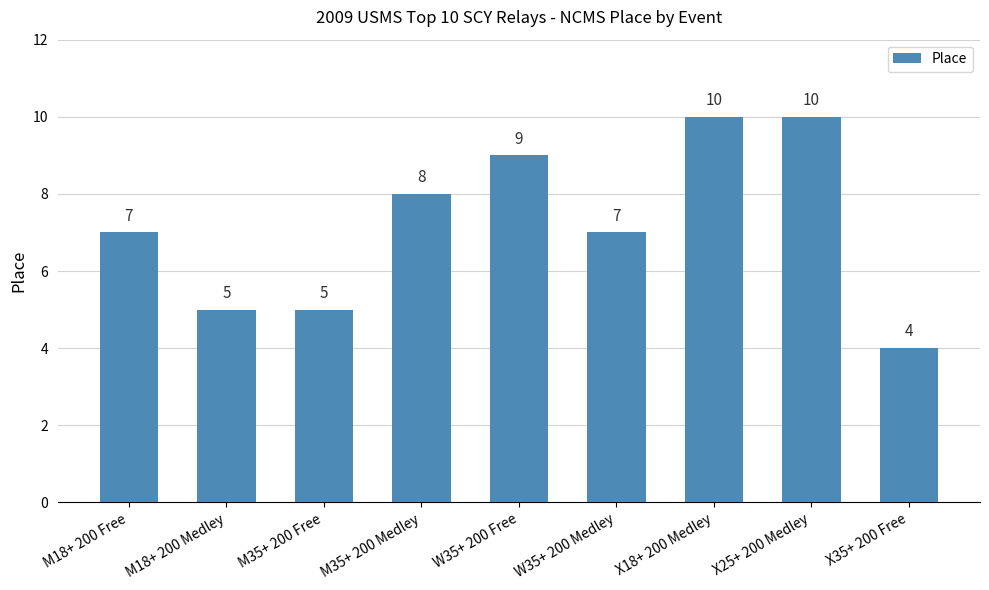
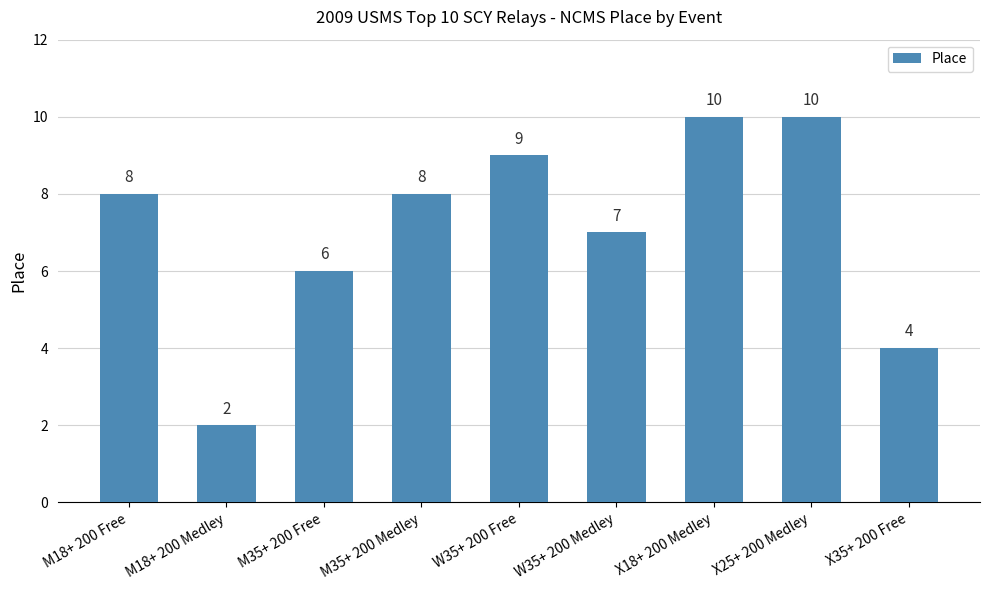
M18+ 200 Free: 7 -> 8
M18+ 200 Medley: 5 -> 2
M35+ 200 Free: 5 -> 6
